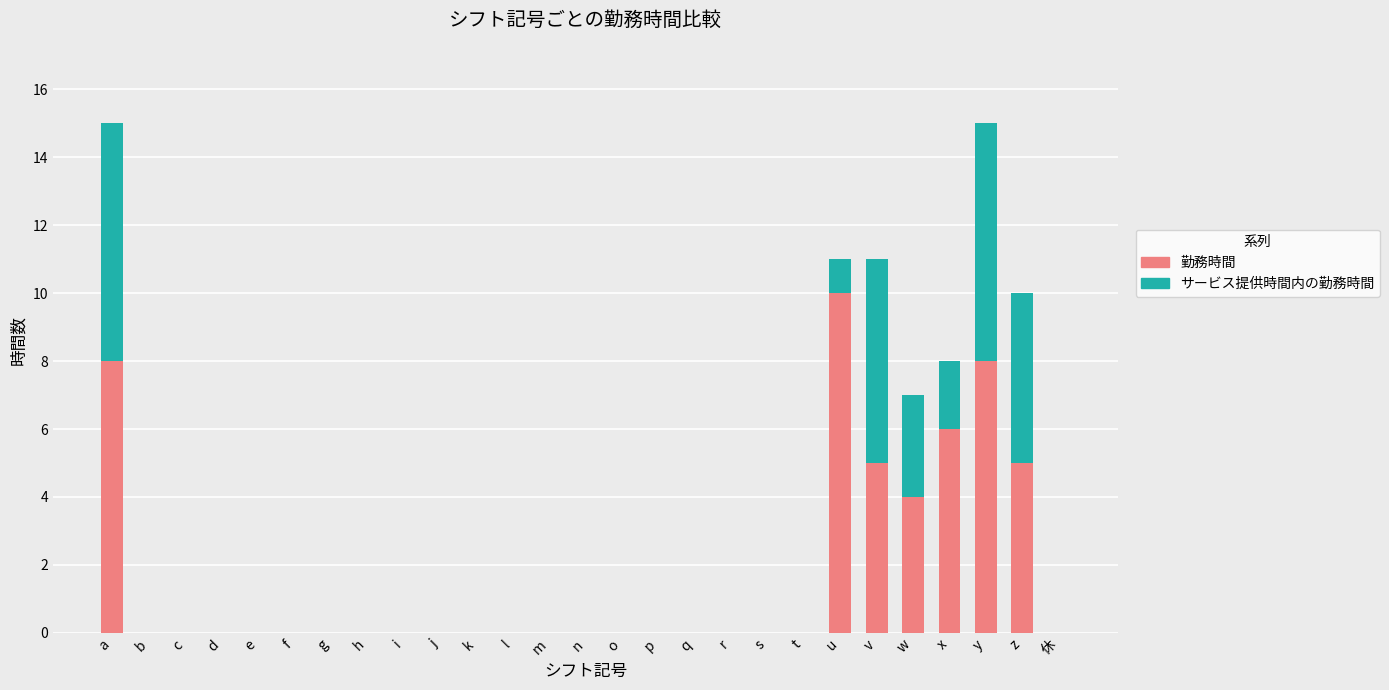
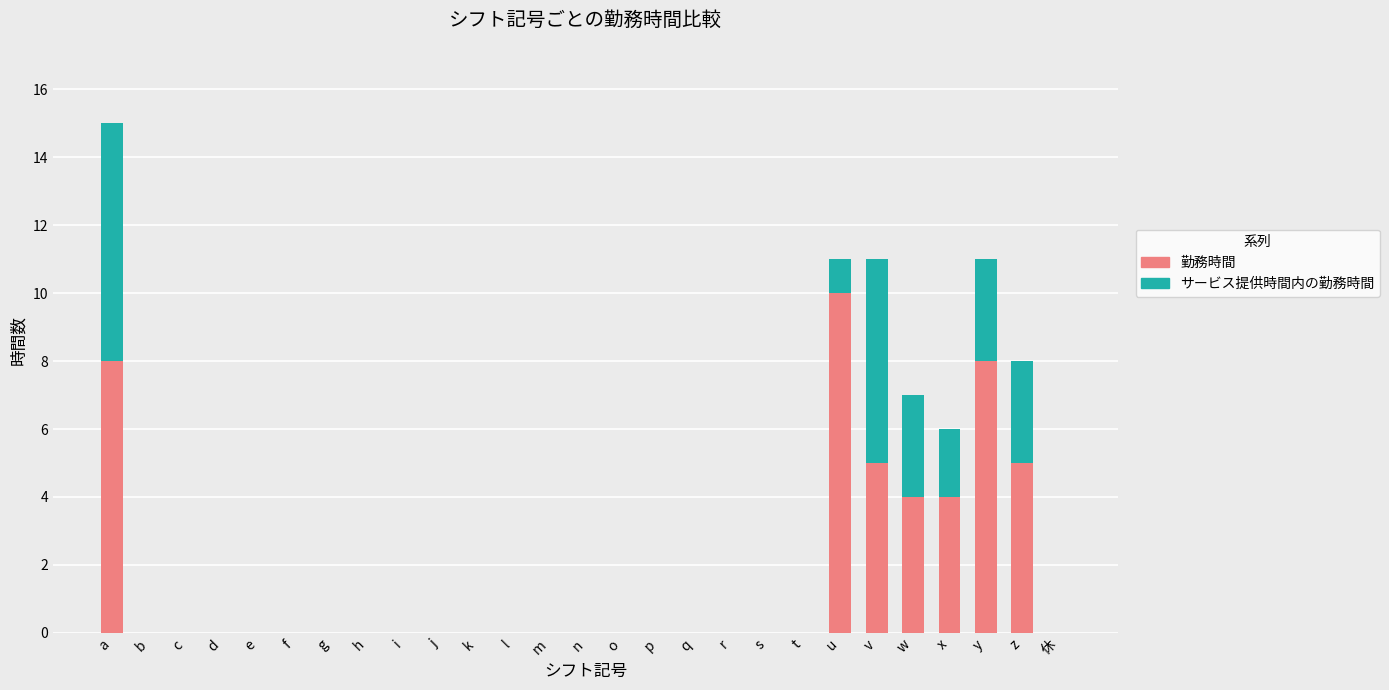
勤務時間, x: 6 -> 4
サービス提供時間内の勤務時間, y: 7 -> 3
サービス提供時間内の勤務時間, z: 5 -> 3
